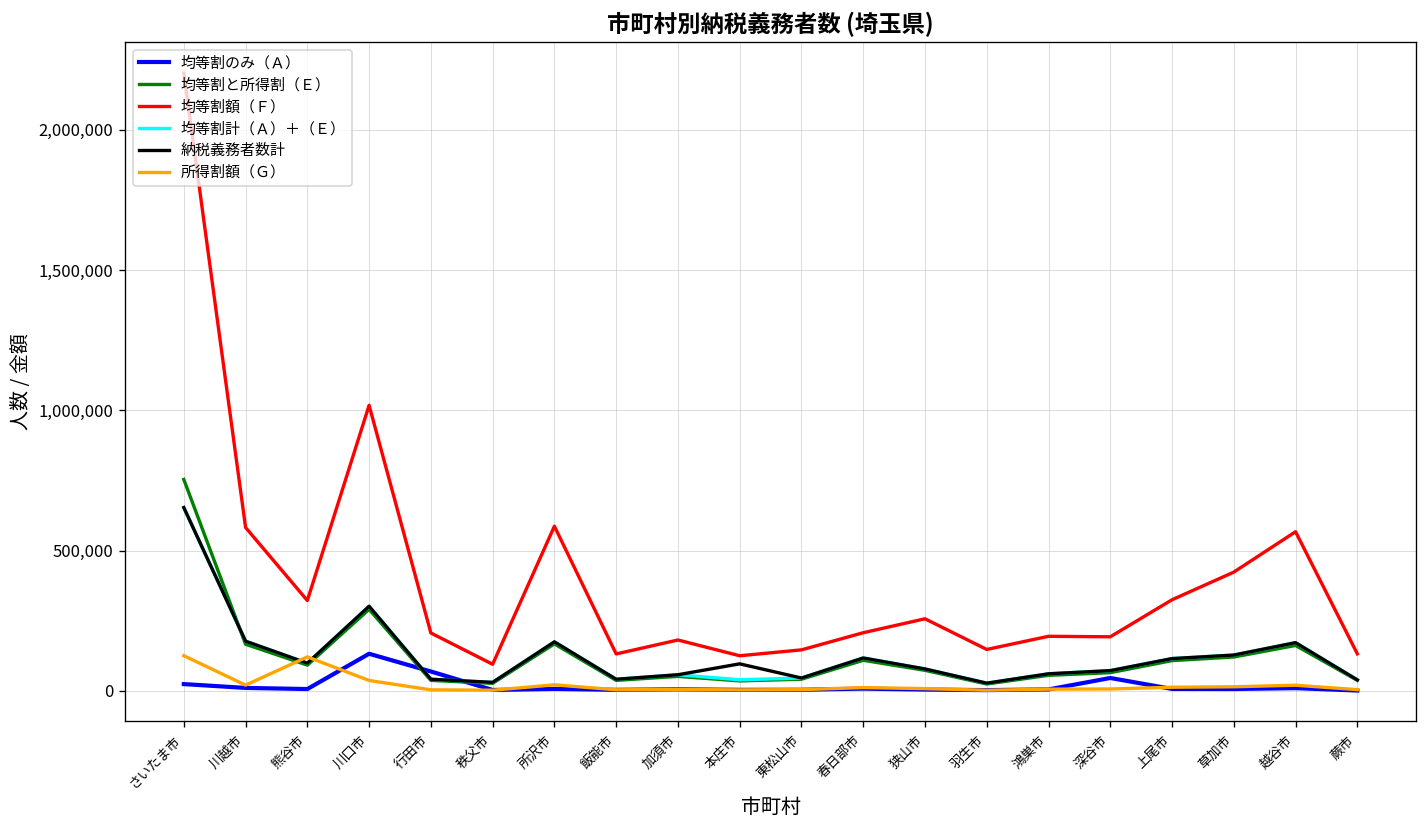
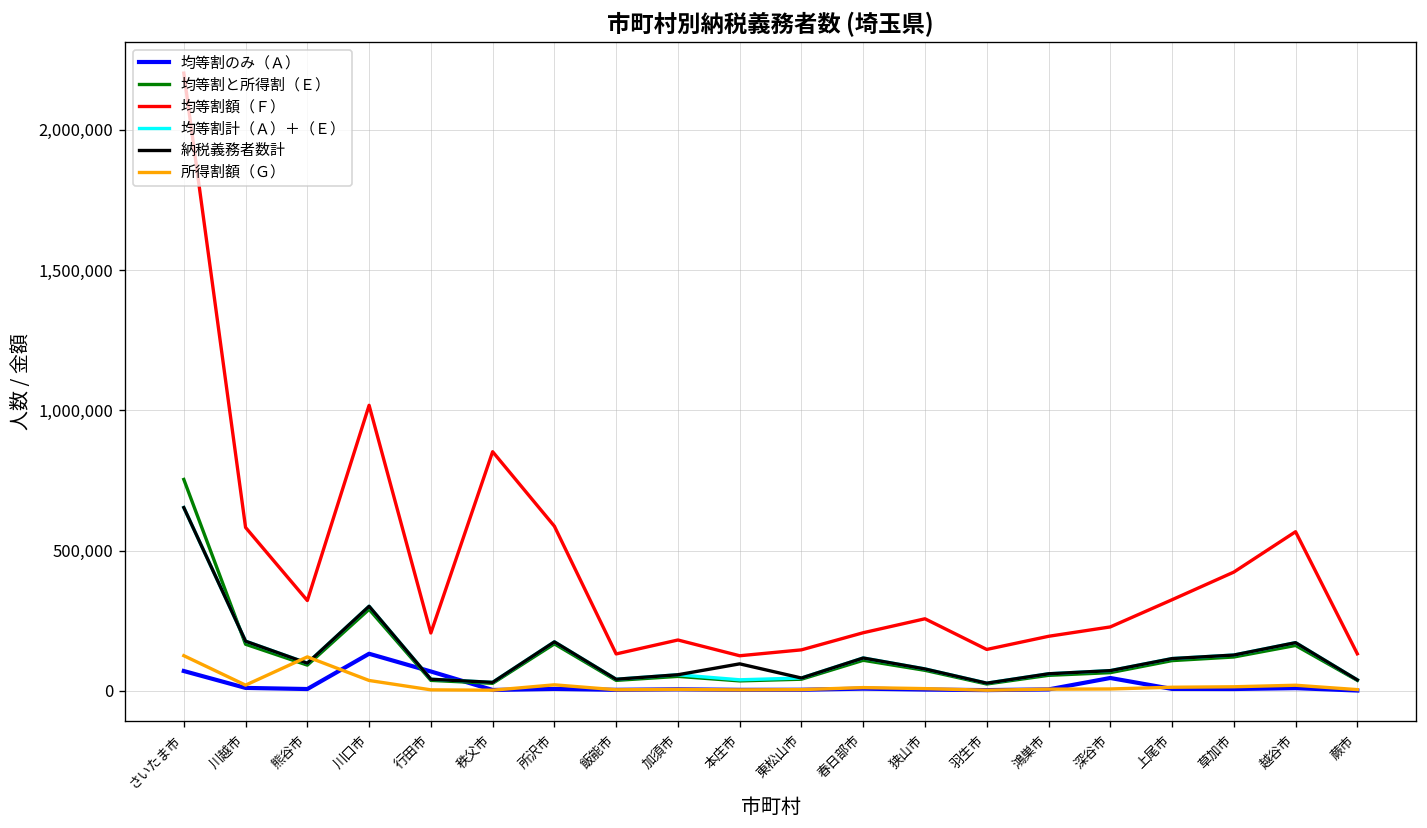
均等割のみ（Ａ）, さいたま市: 20,000 -> 70,000
均等割額（Ｆ）, 秩父市: 100,000 -> 850,000
均等割額（Ｆ）, 深谷市: 190,000 -> 230,000
